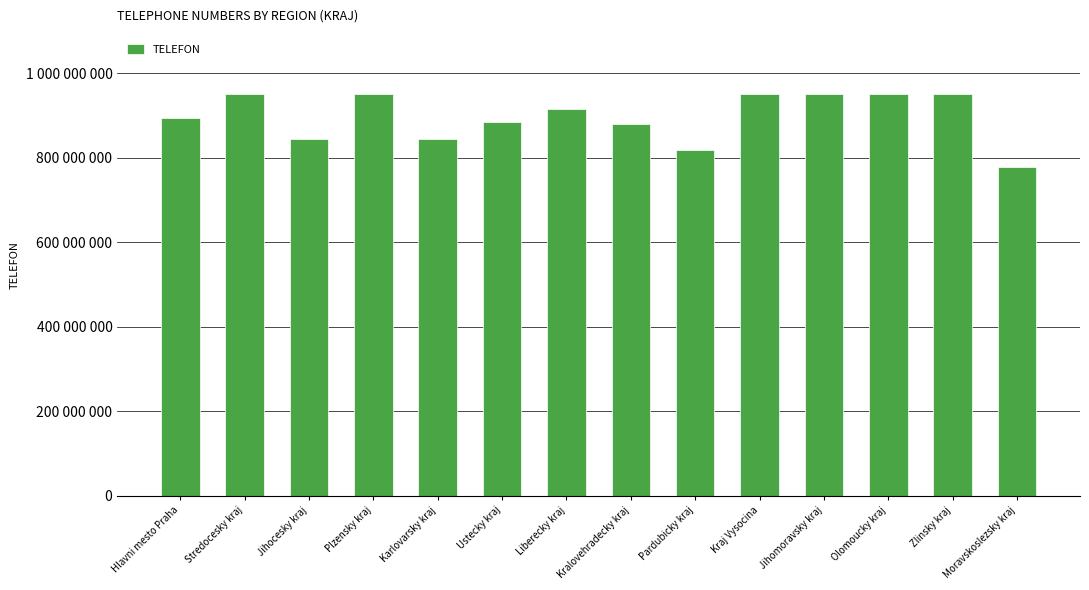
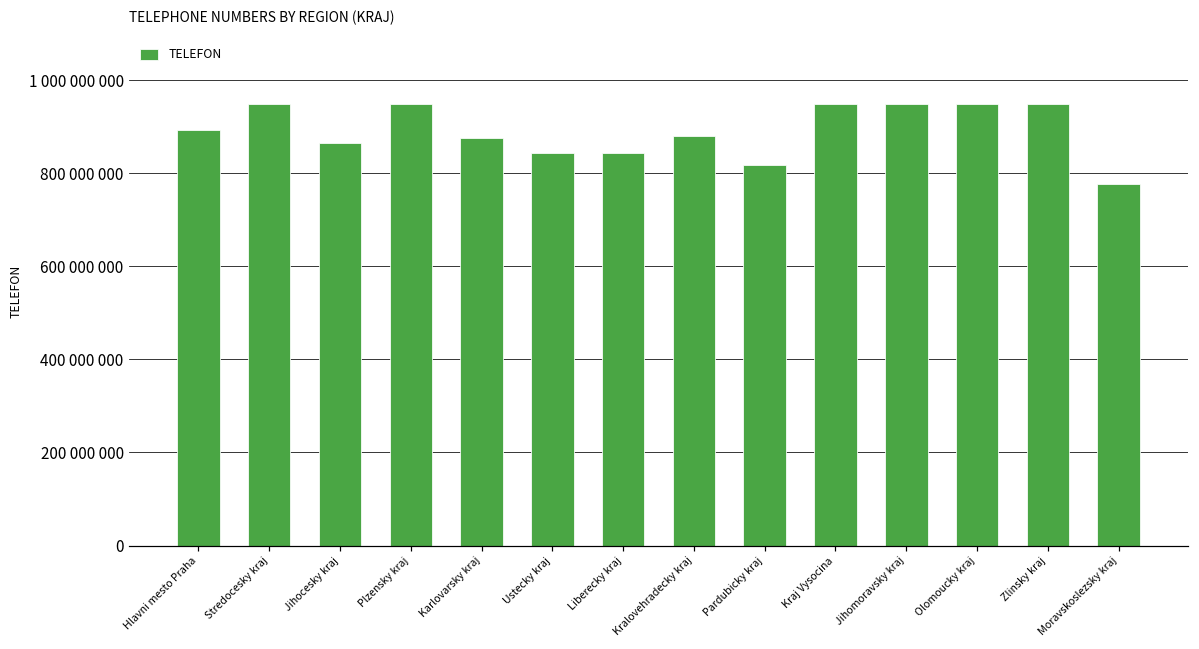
Jihocesky kraj: 840000000 -> 870000000
Karlovarsky kraj: 840000000 -> 880000000
Ustecky kraj: 890000000 -> 840000000
Liberecky kraj: 920000000 -> 840000000
